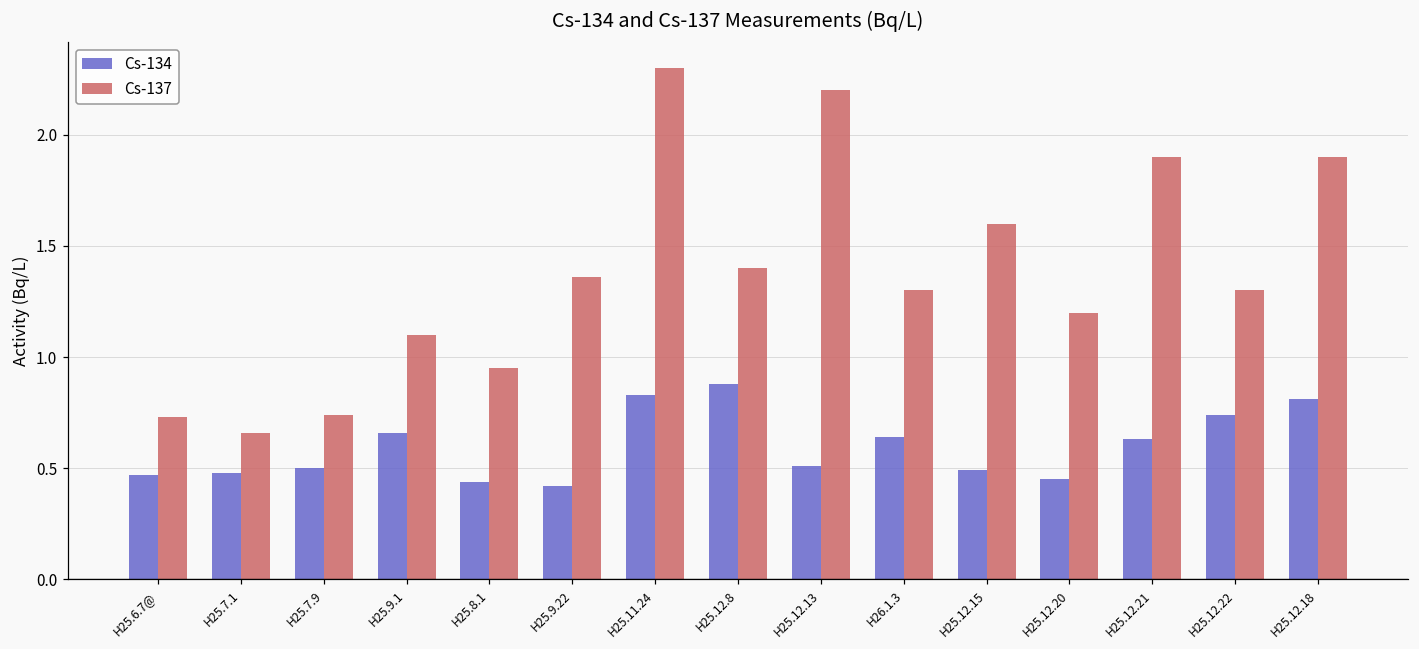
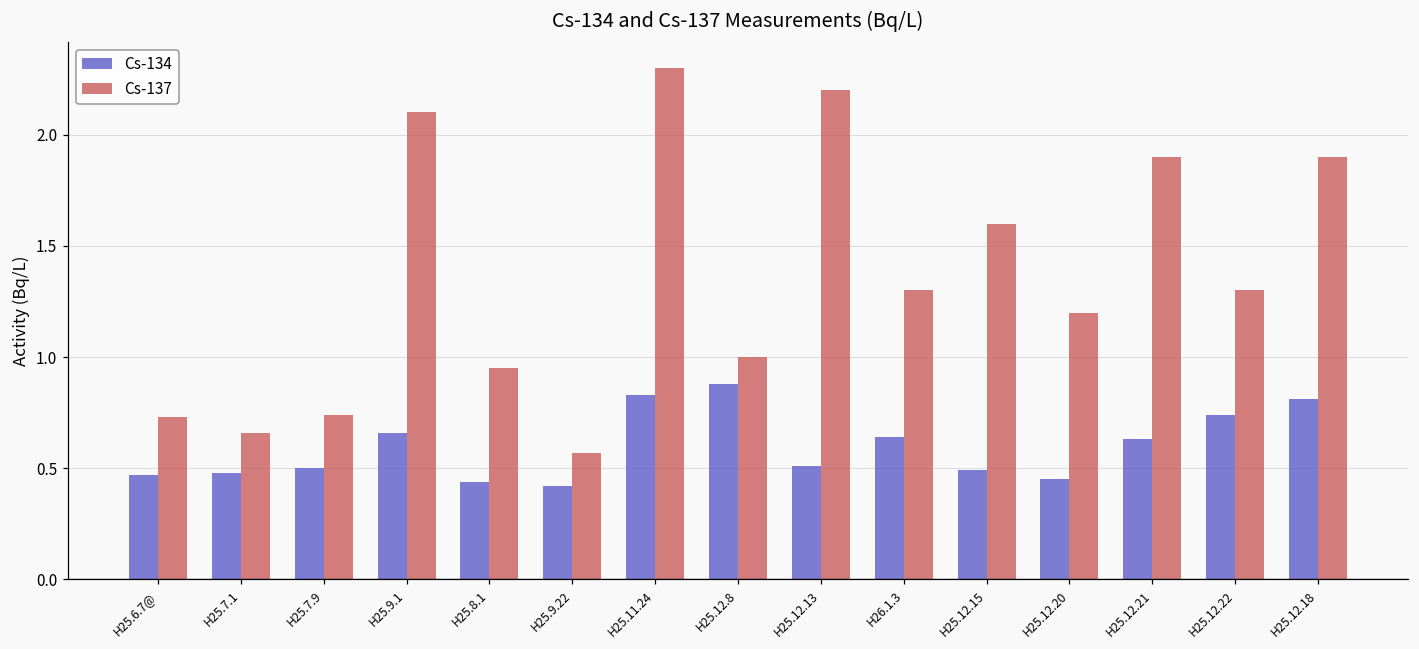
Cs-137, H25.9.1: 1.1 -> 2.1
Cs-137, H25.9.22: 1.36 -> 0.57
Cs-137, H25.12.8: 1.4 -> 1.0
